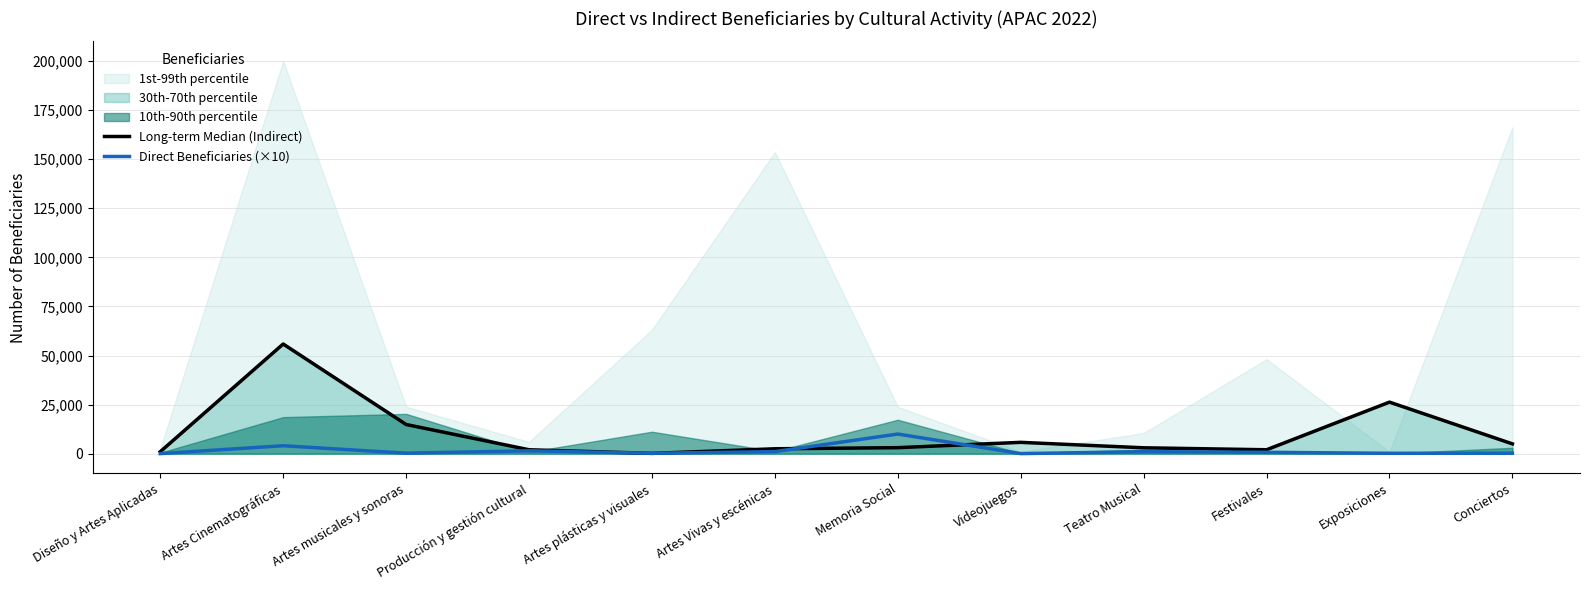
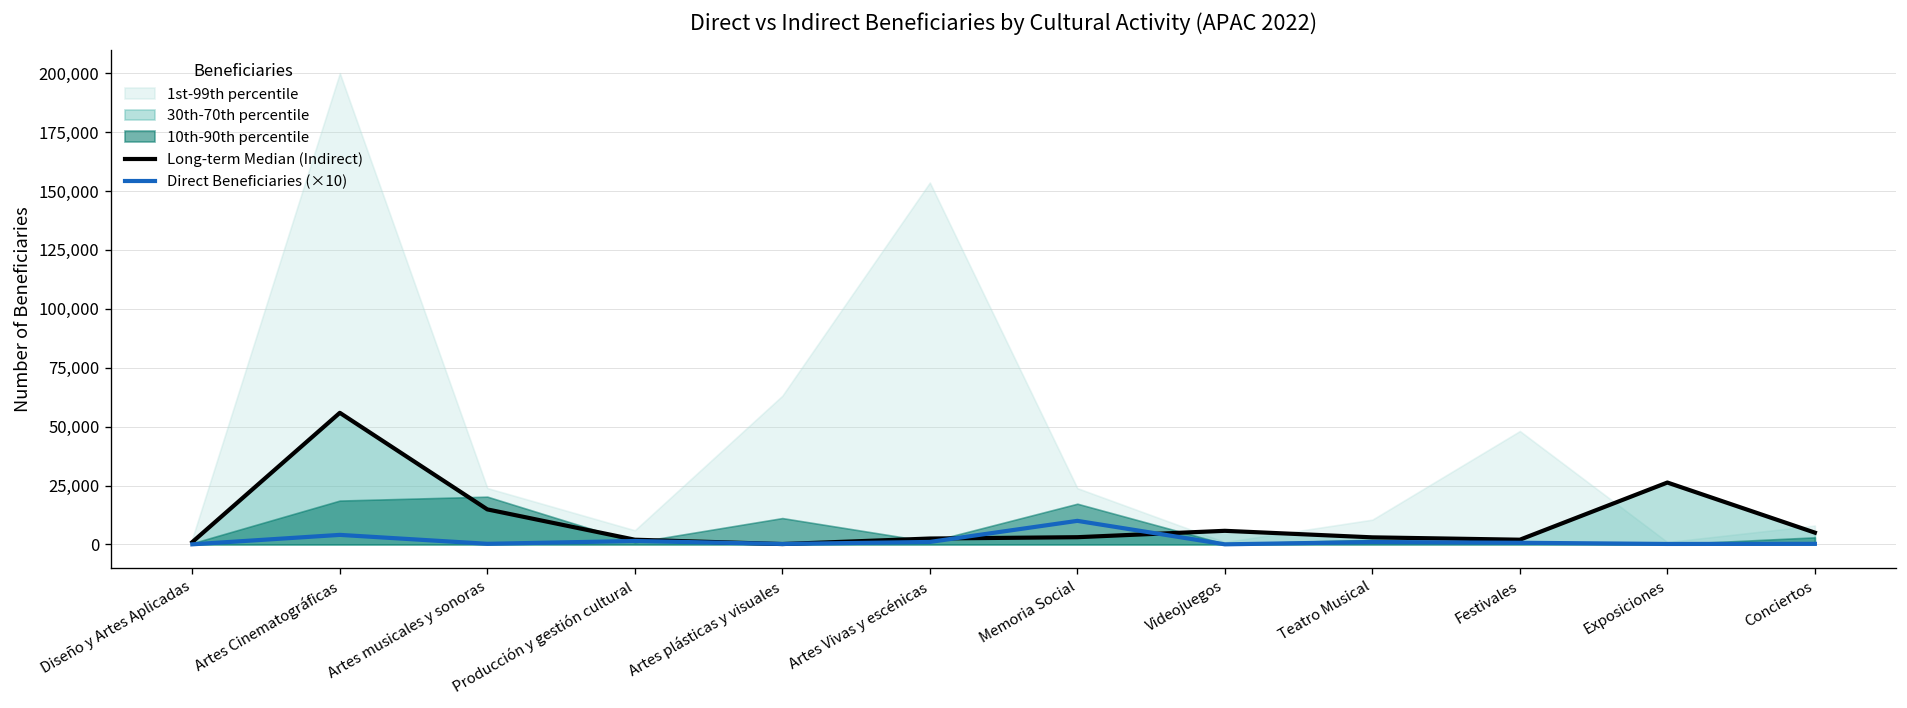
1st-99th percentile, Conciertos: 166,000 -> 8,000
